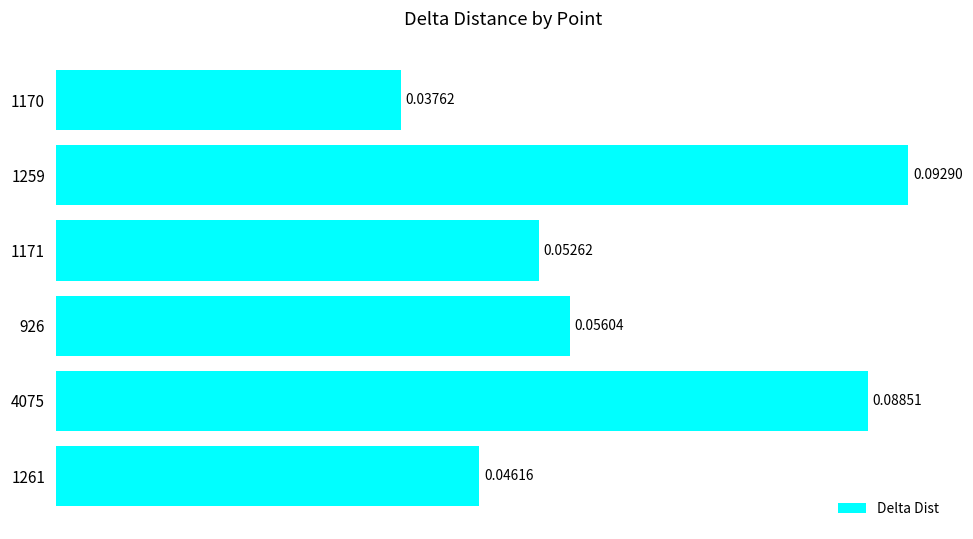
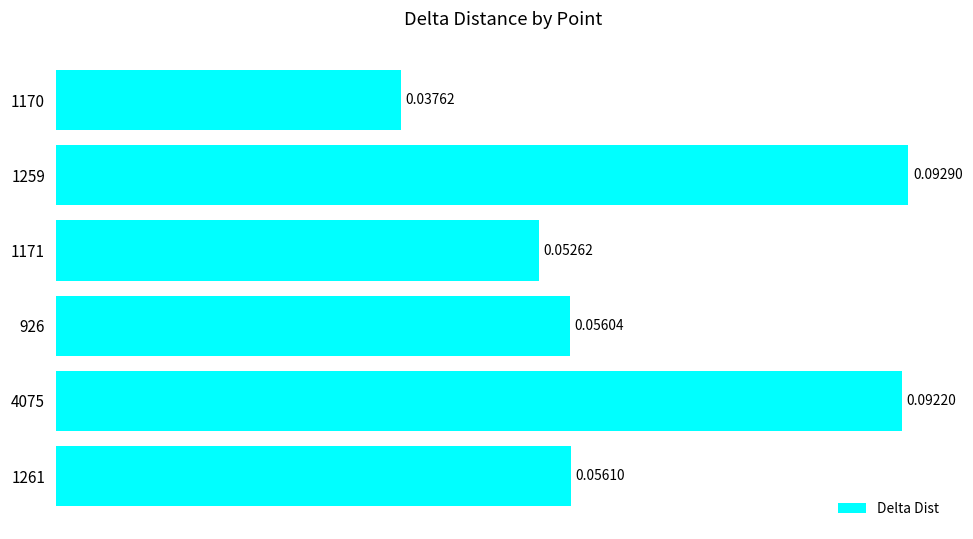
4075: 0.08851 -> 0.09220
1261: 0.04616 -> 0.05610
